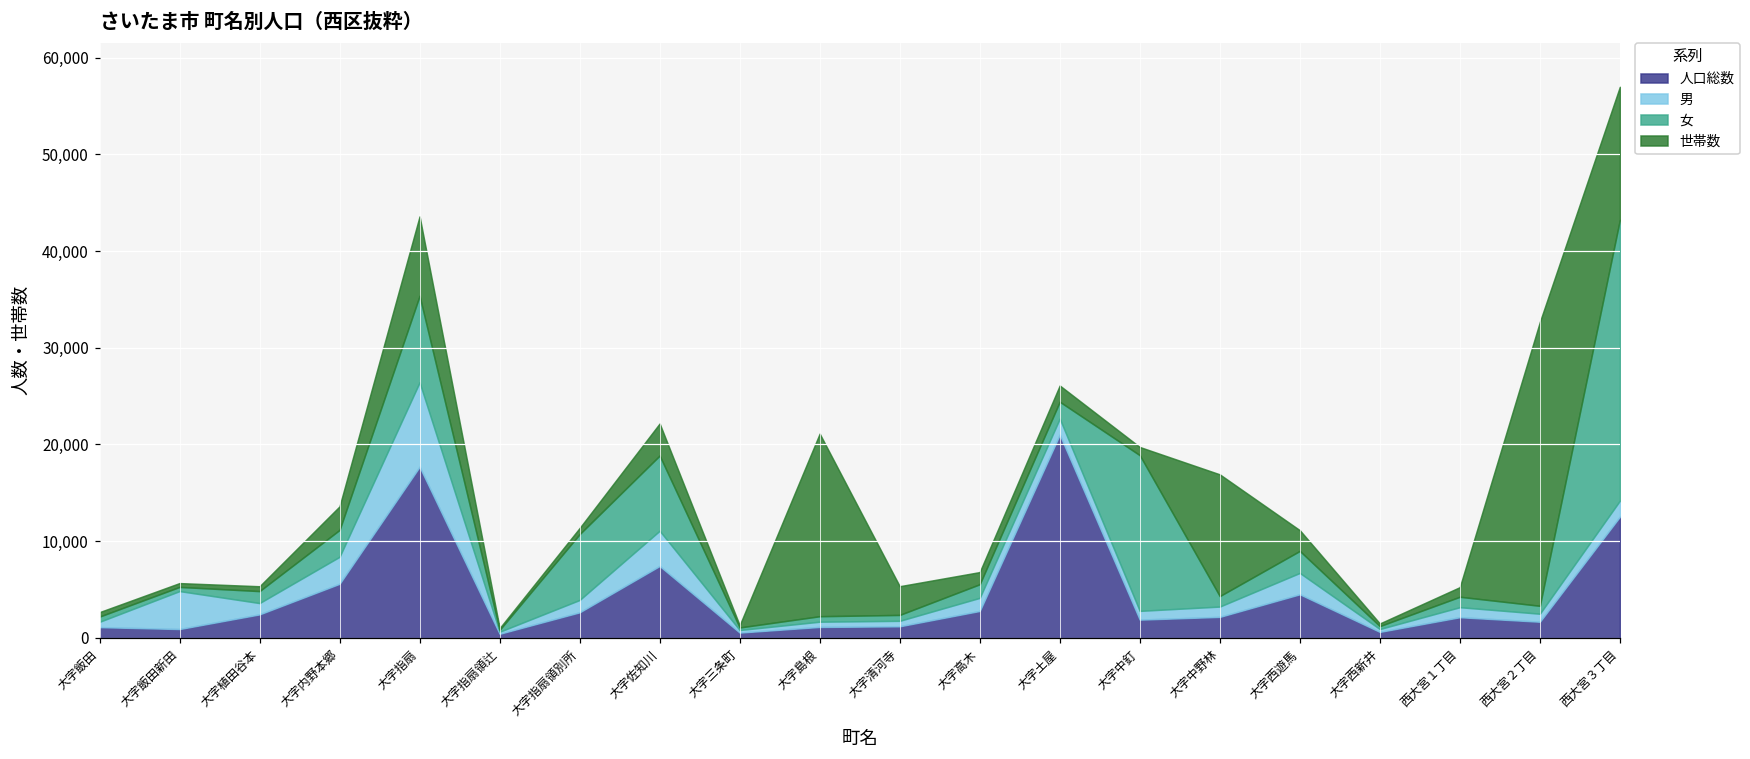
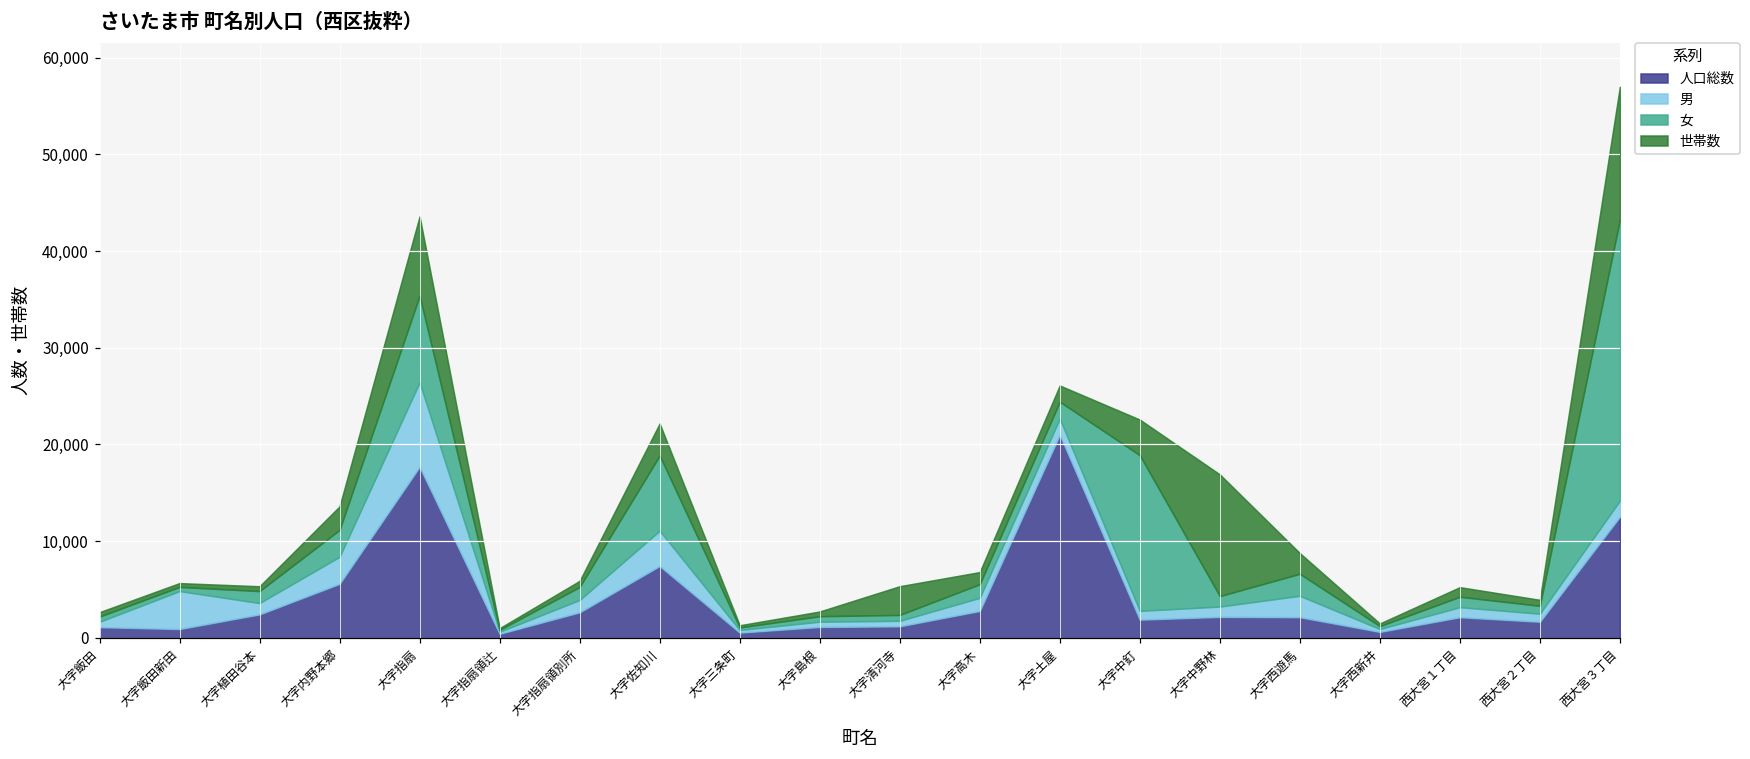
女, 大字指扇領別所: 7,000 -> 1,000
世帯数, 大字島根: 19,000 -> 0
世帯数, 大字中釘: 1,000 -> 4,000
人口総数, 大字西遊馬: 4,000 -> 2,000
世帯数, 西大宮２丁目: 29,000 -> 1,000
